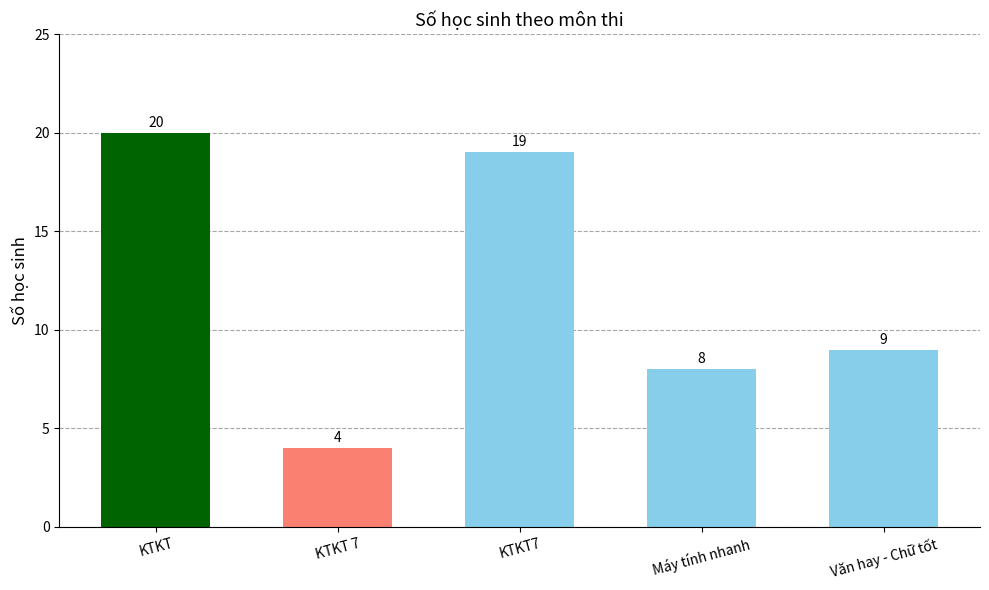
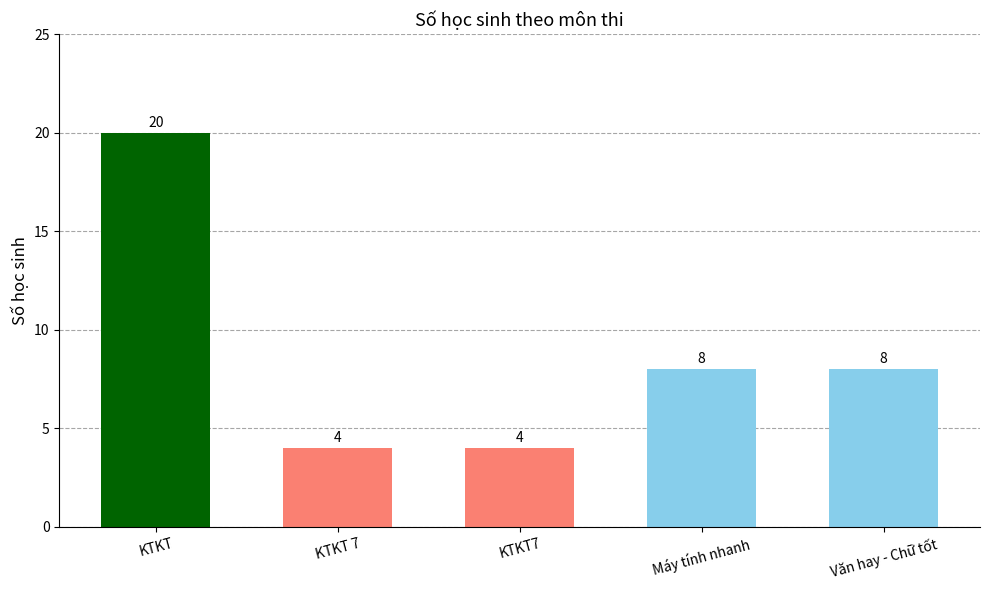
KTKT7: 19 -> 4
Văn hay - Chữ tốt: 9 -> 8
